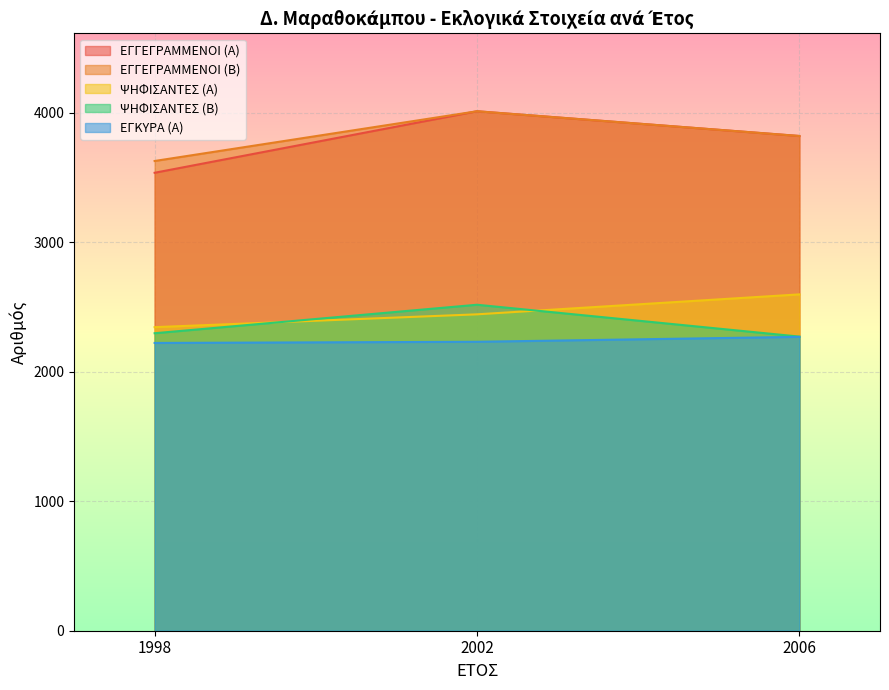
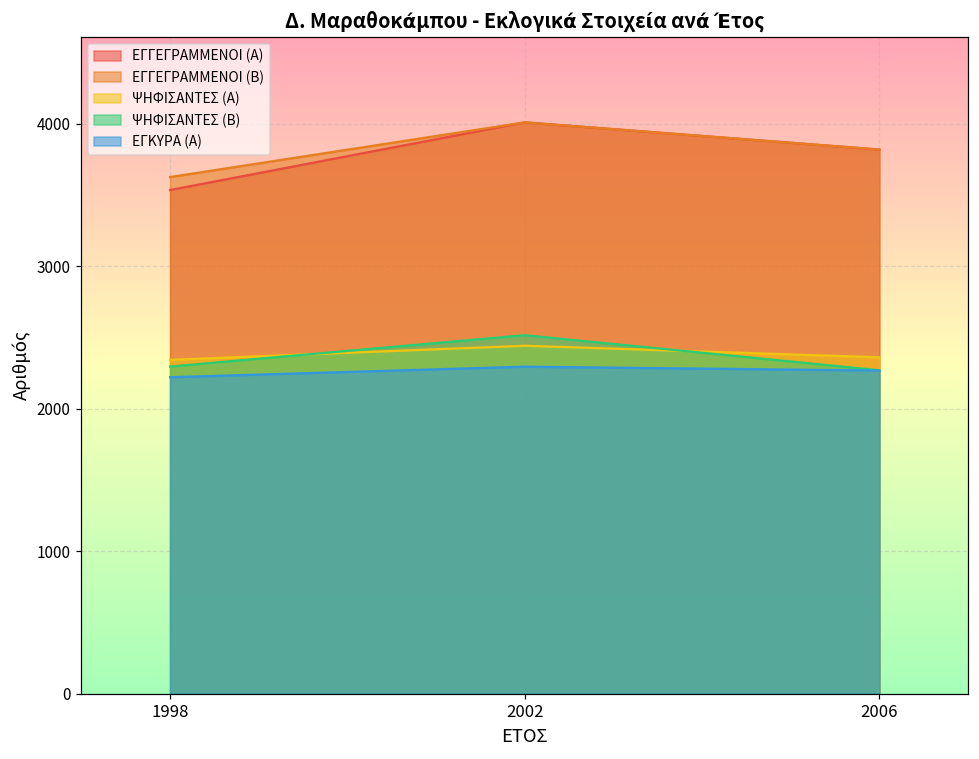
ΕΓΚΥΡΑ (Α), 2002: 2230 -> 2300
ΨΗΦΙΣΑΝΤΕΣ (Α), 2006: 2600 -> 2360
